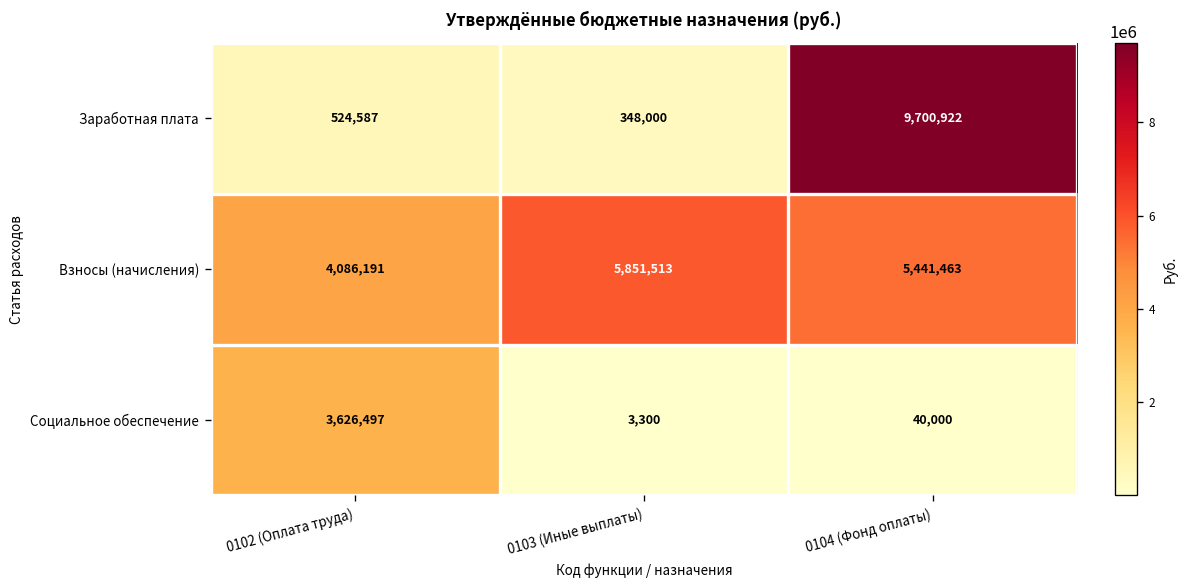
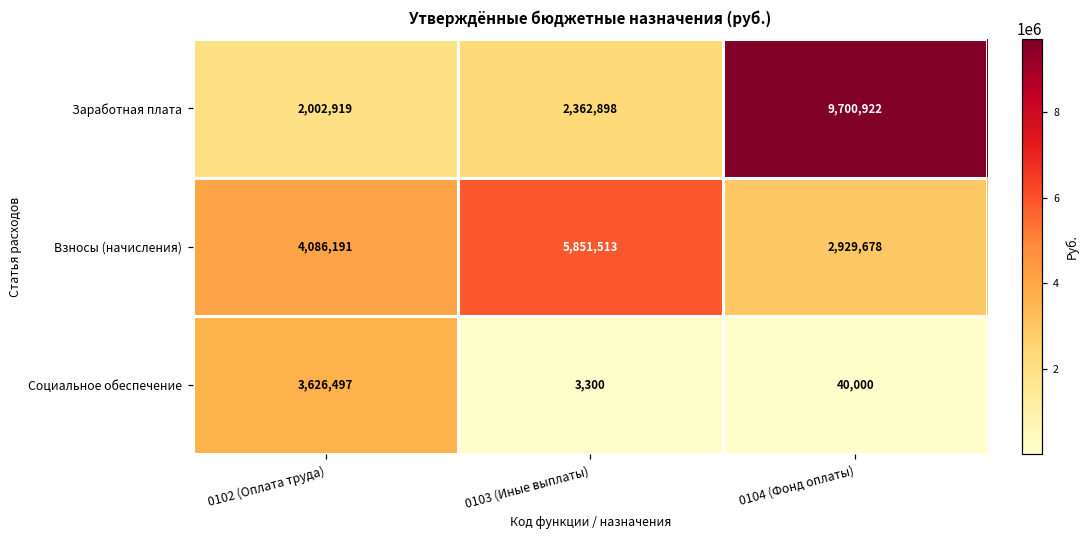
Заработная плата, 0102 (Оплата труда): 524,587 -> 2,002,919
Заработная плата, 0103 (Иные выплаты): 348,000 -> 2,362,898
Взносы (начисления), 0104 (Фонд оплаты): 5,441,463 -> 2,929,678
